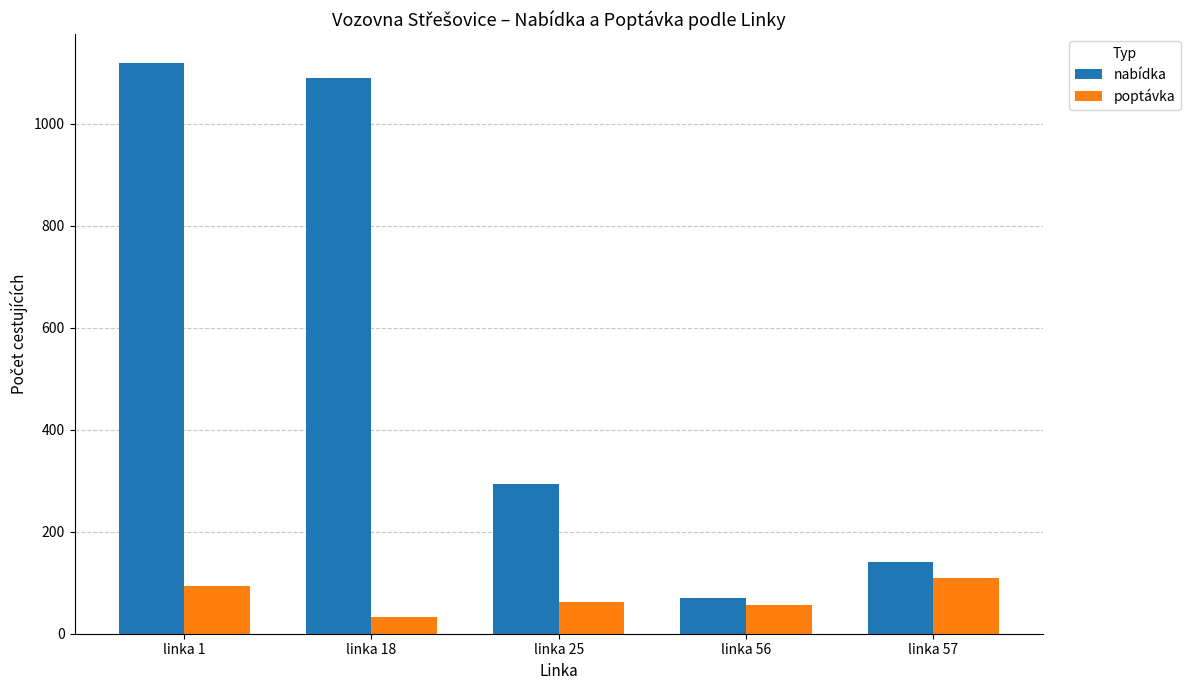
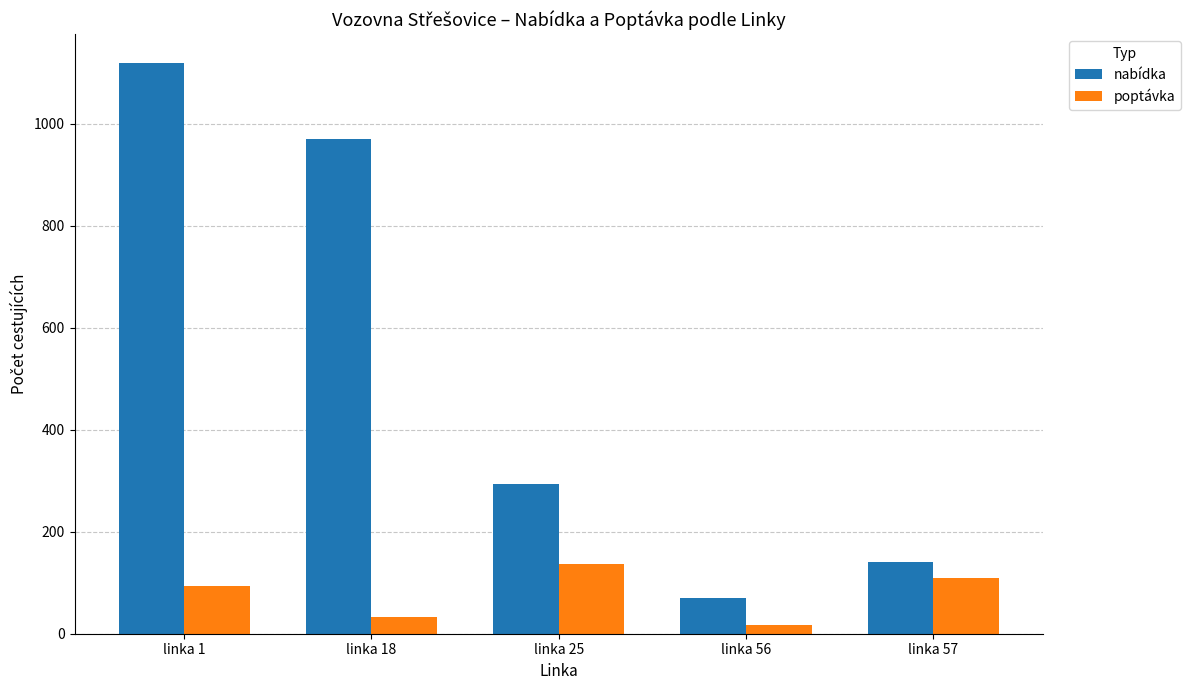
nabídka, linka 18: 1090 -> 970
poptávka, linka 25: 60 -> 140
poptávka, linka 56: 60 -> 20
